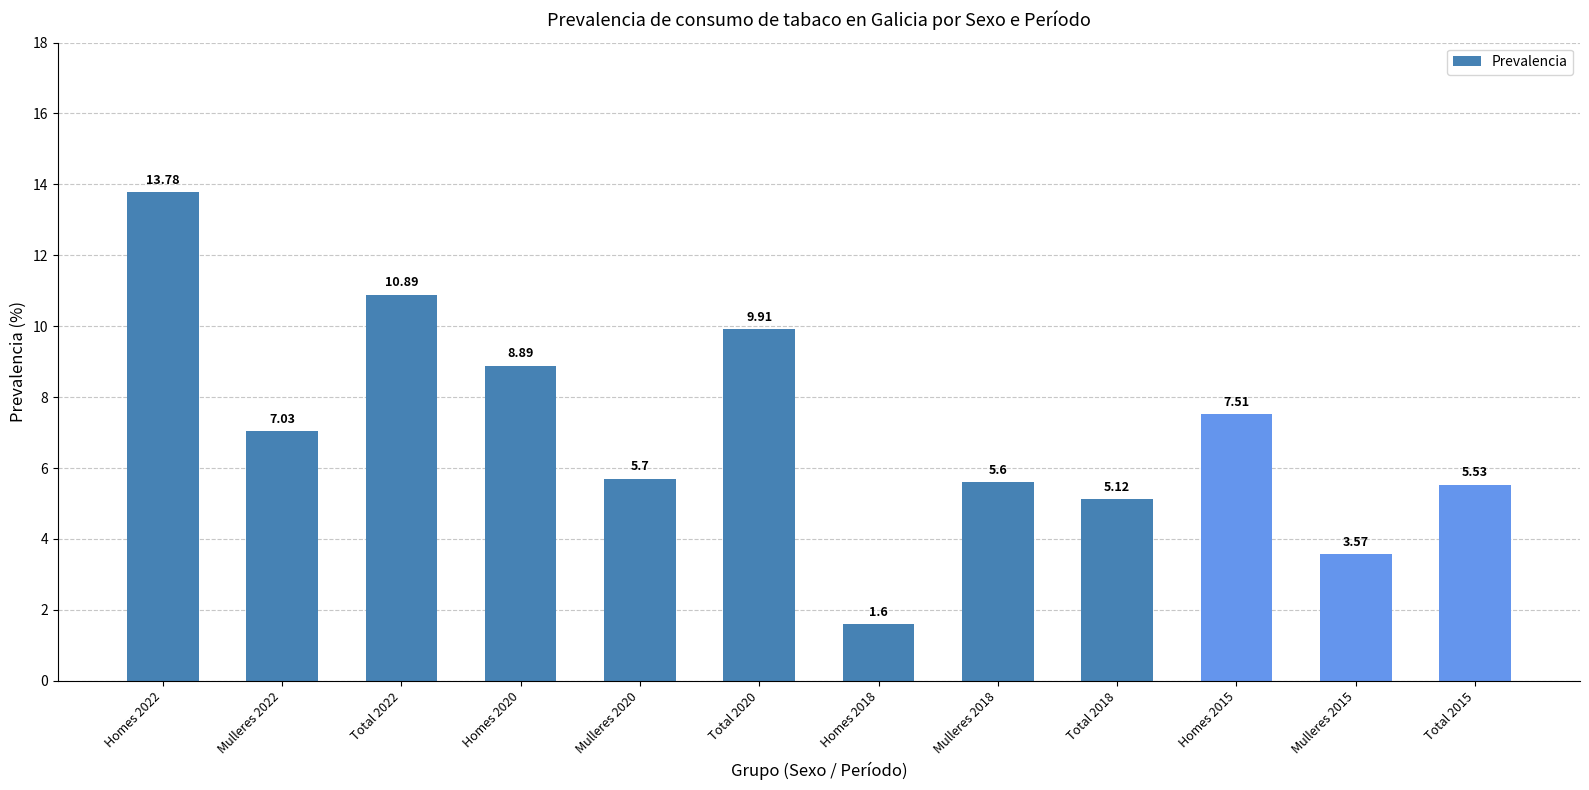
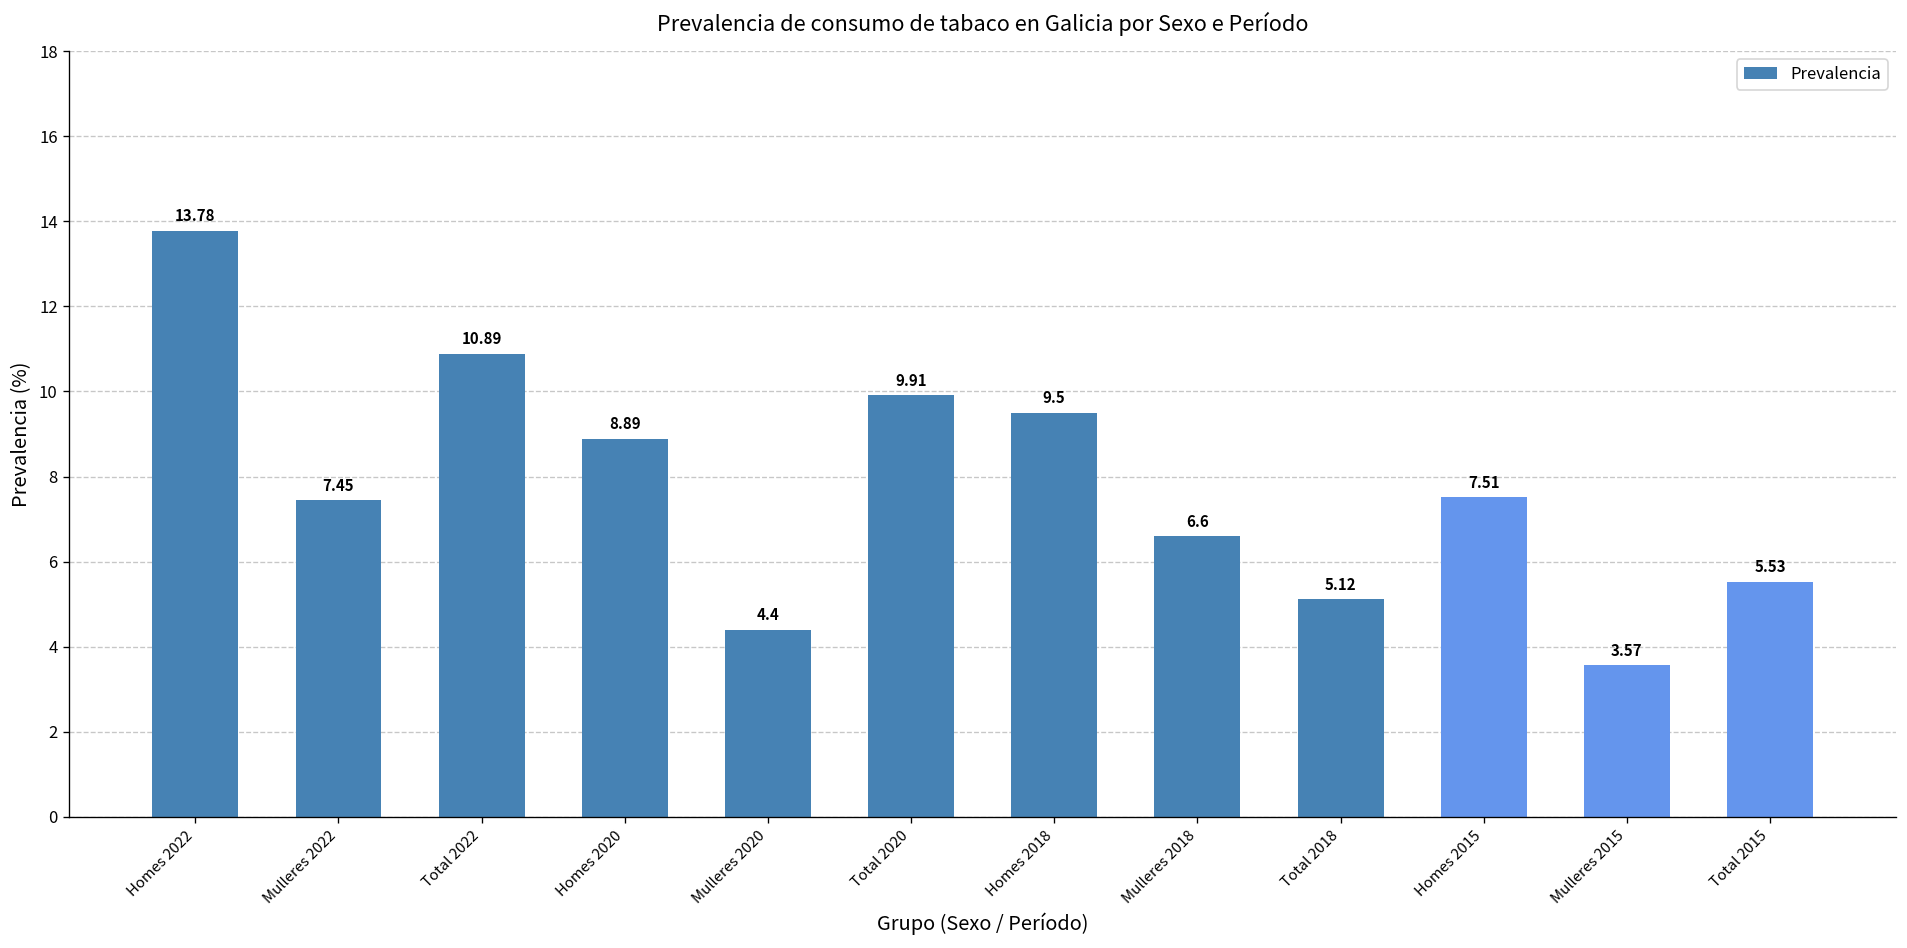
Mulleres 2022: 7.03 -> 7.45
Mulleres 2020: 5.7 -> 4.4
Homes 2018: 1.6 -> 9.5
Mulleres 2018: 5.6 -> 6.6
